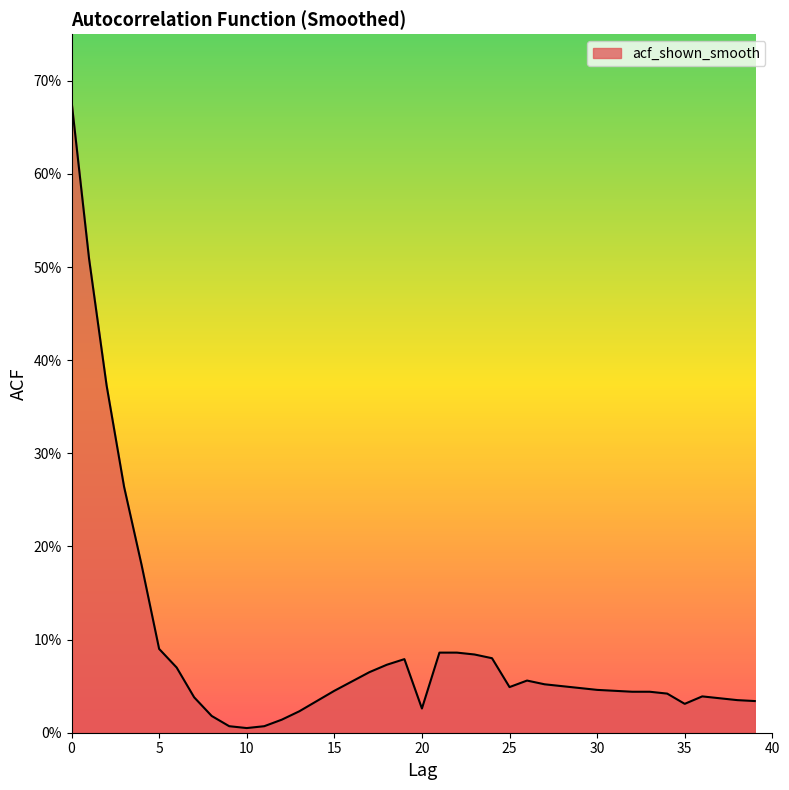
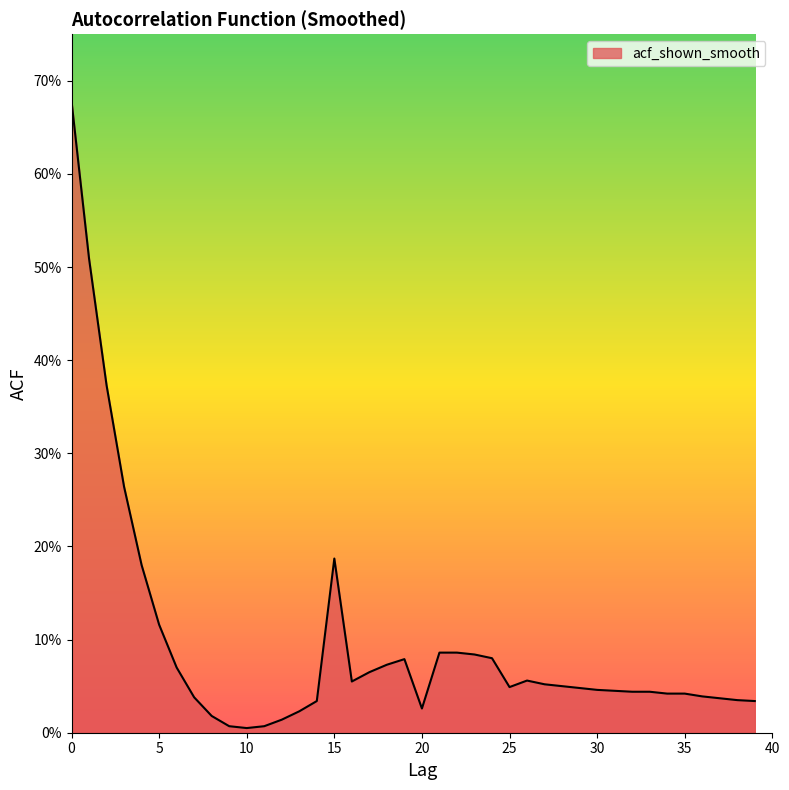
5: 9% -> 12%
15: 5% -> 19%
35: 3% -> 4%
